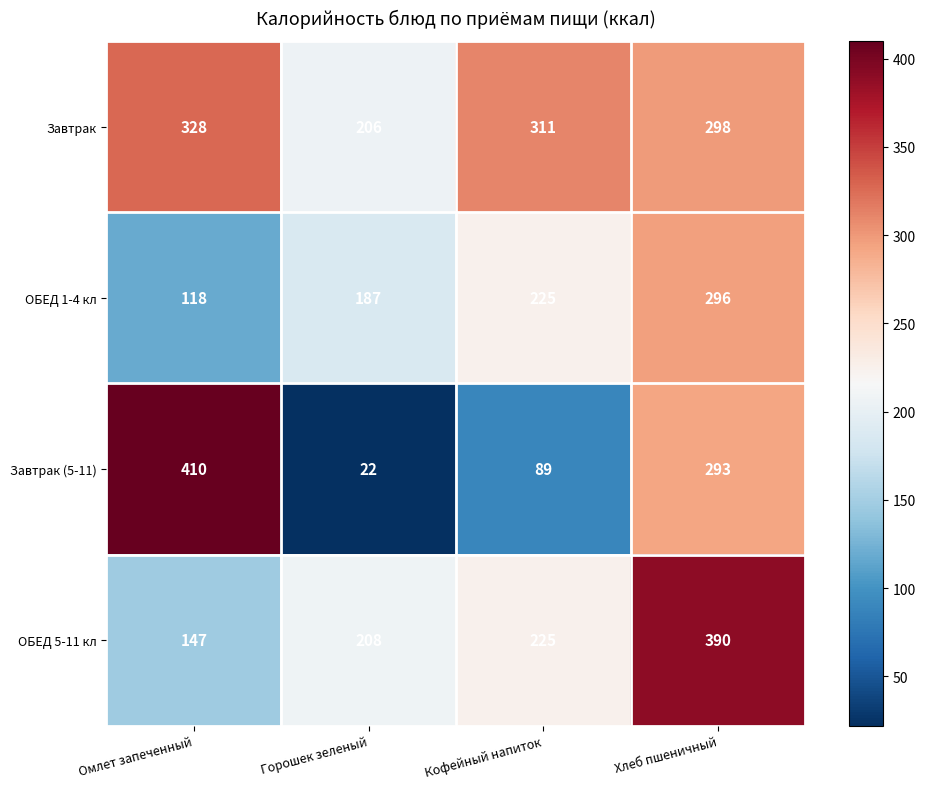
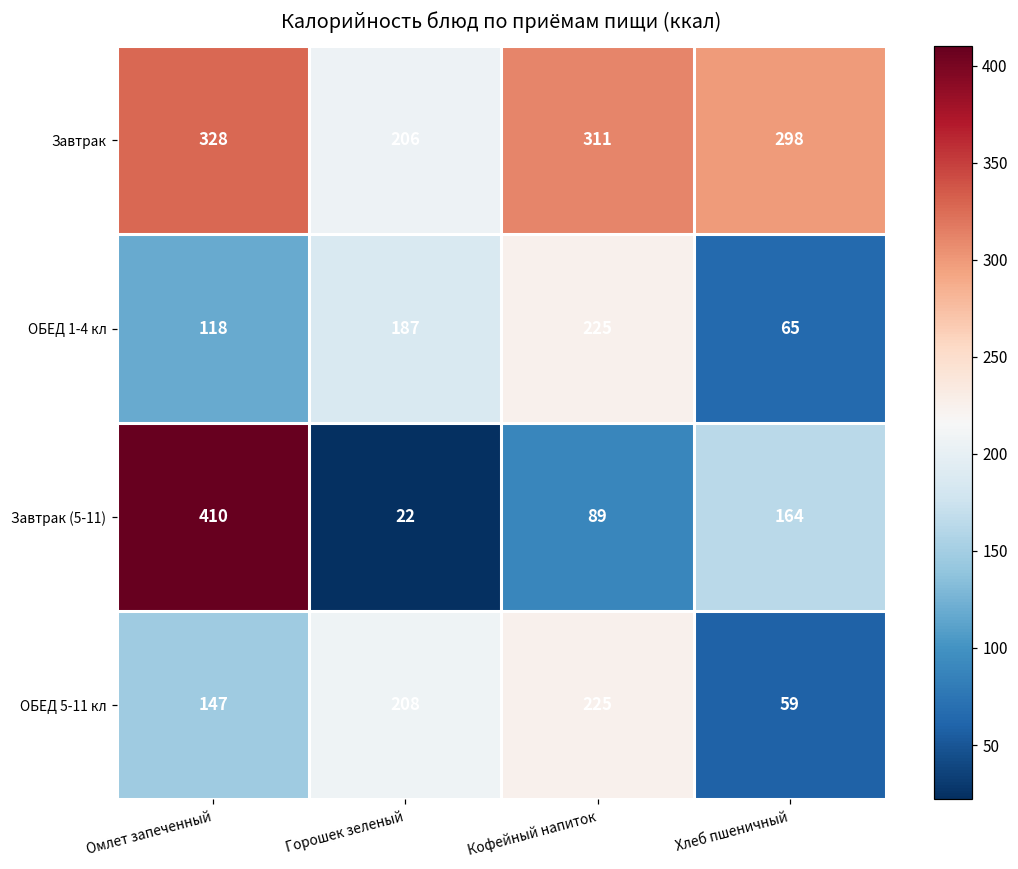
ОБЕД 1-4 кл, Хлеб пшеничный: 296 -> 65
Завтрак (5-11), Хлеб пшеничный: 293 -> 164
ОБЕД 5-11 кл, Хлеб пшеничный: 390 -> 59
